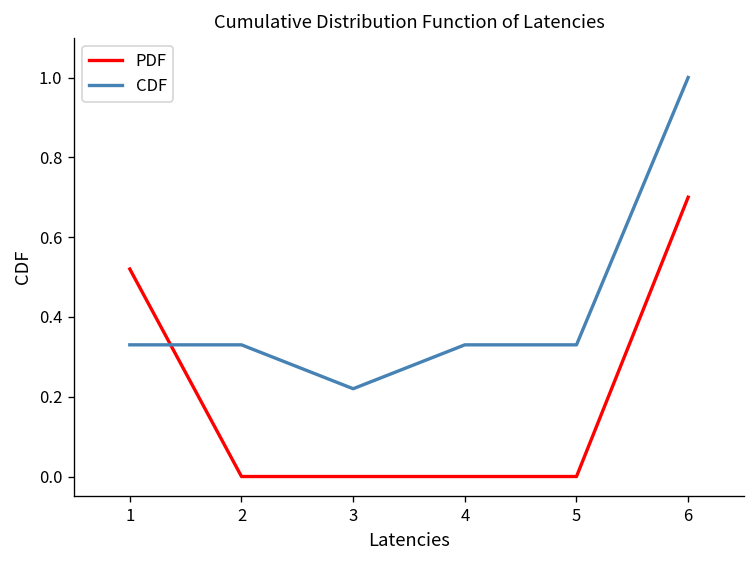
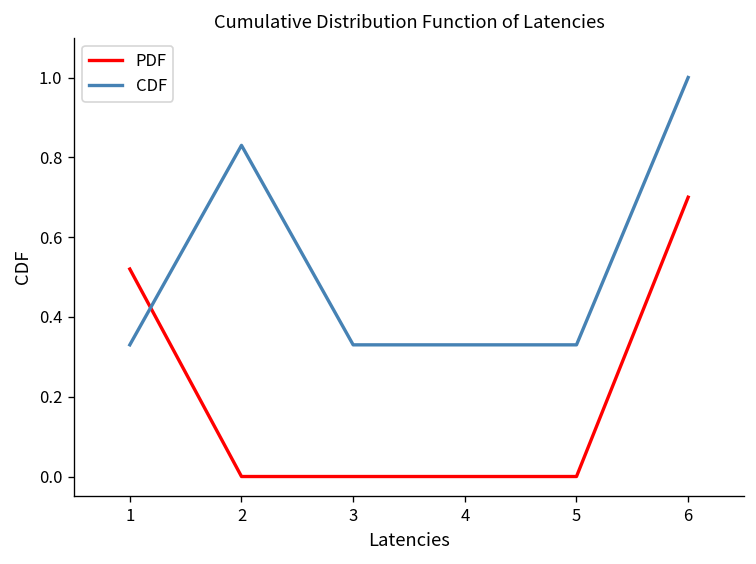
CDF, 2: 0.33 -> 0.83
CDF, 3: 0.22 -> 0.33
